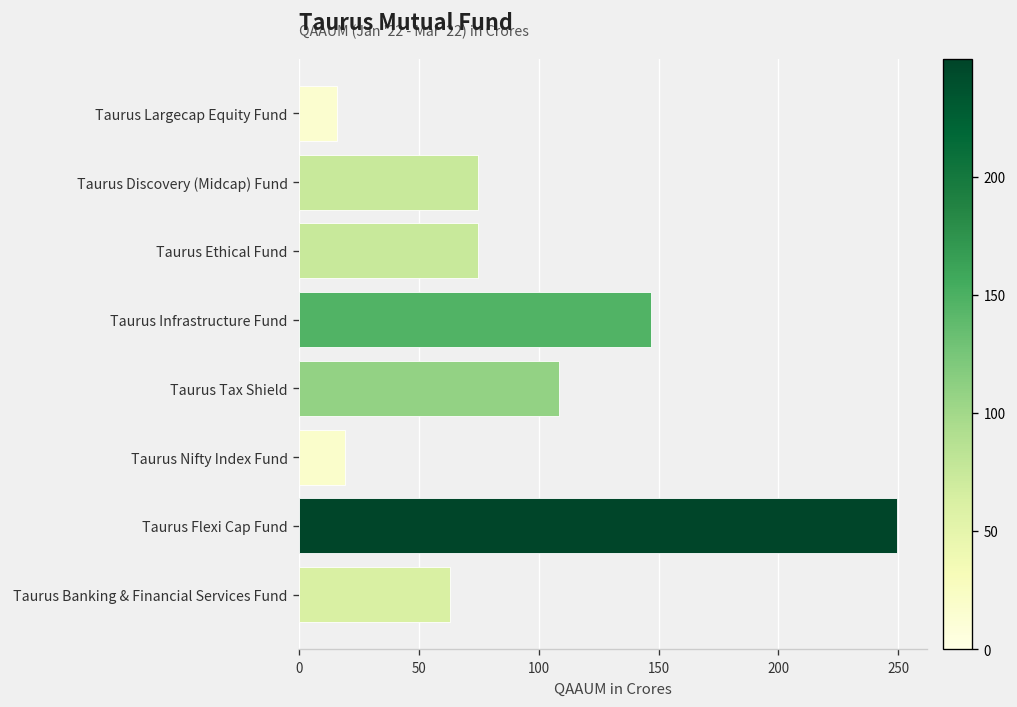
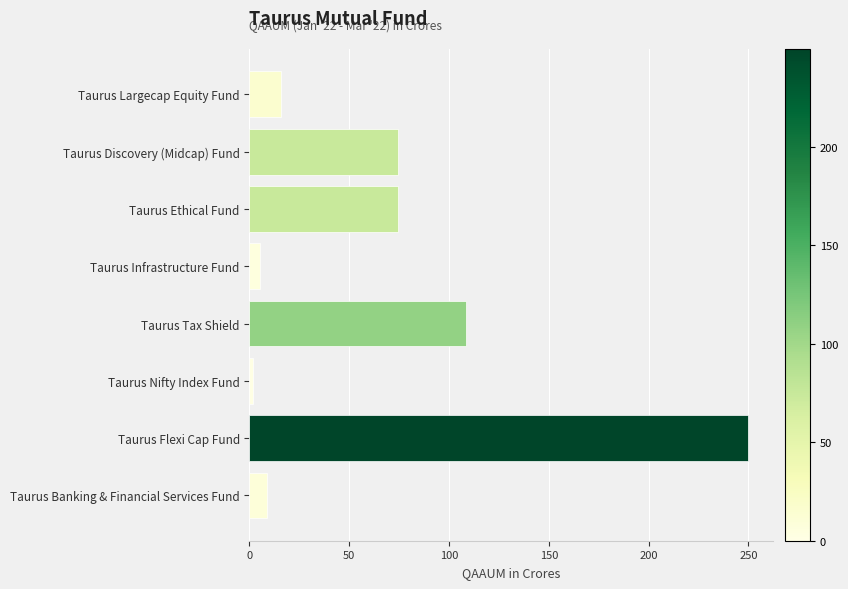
Taurus Infrastructure Fund: 147 -> 5
Taurus Nifty Index Fund: 19 -> 2
Taurus Banking & Financial Services Fund: 63 -> 9
